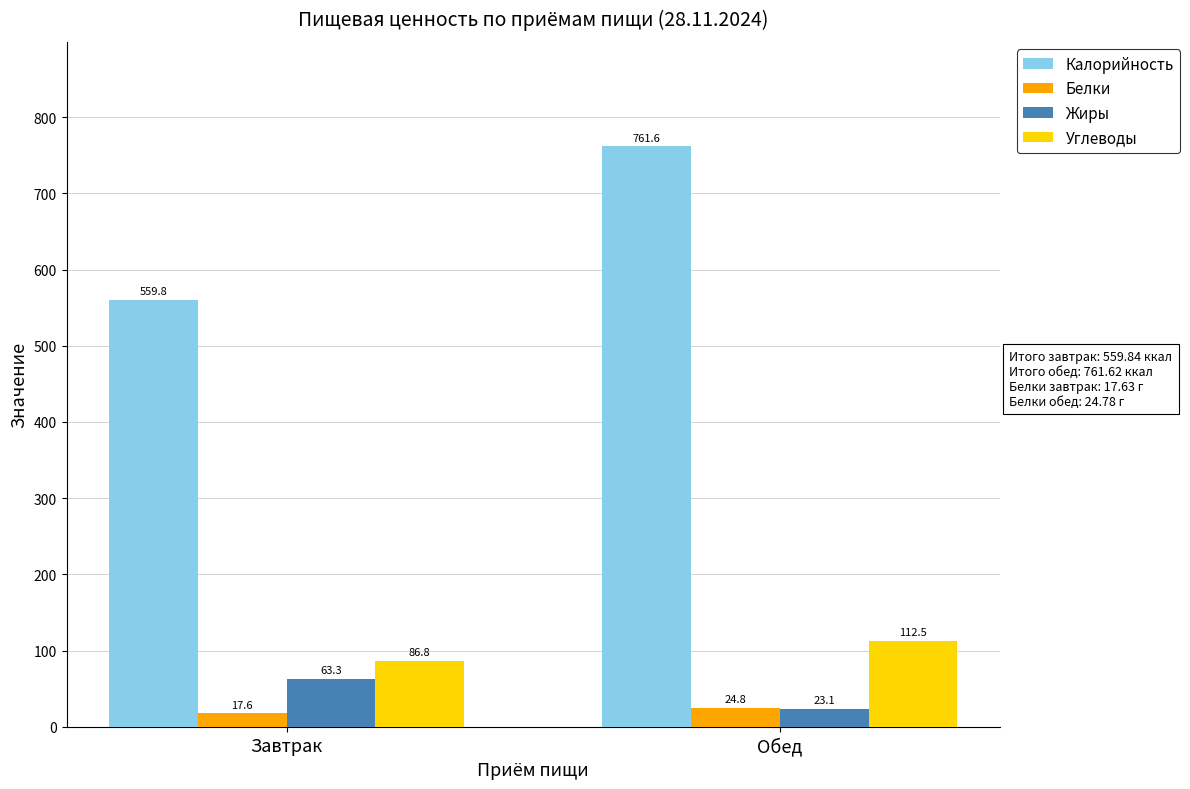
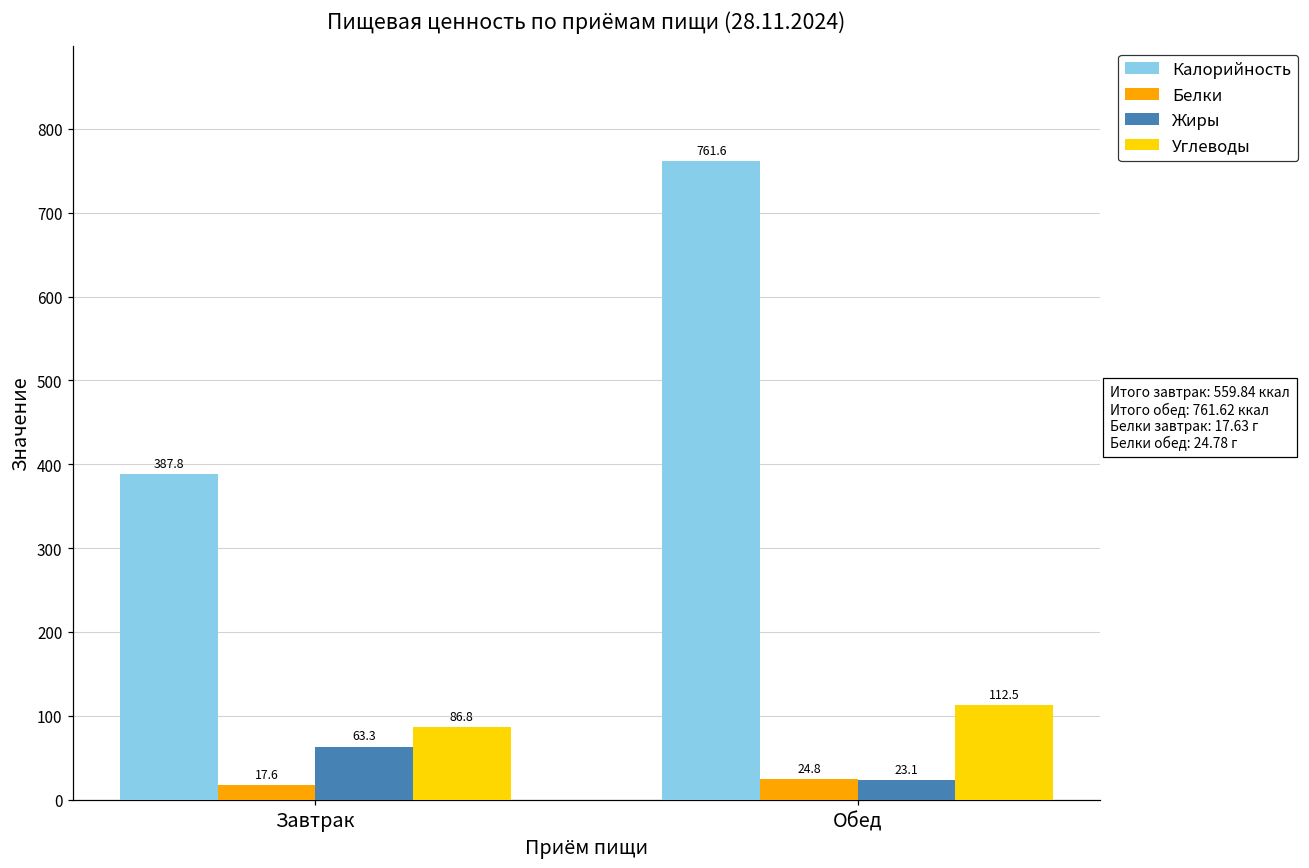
Калорийность, Завтрак: 559.8 -> 387.8
